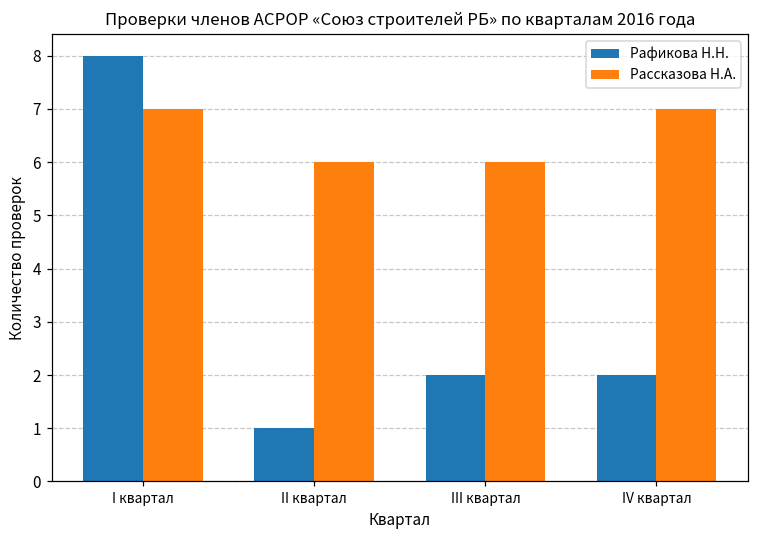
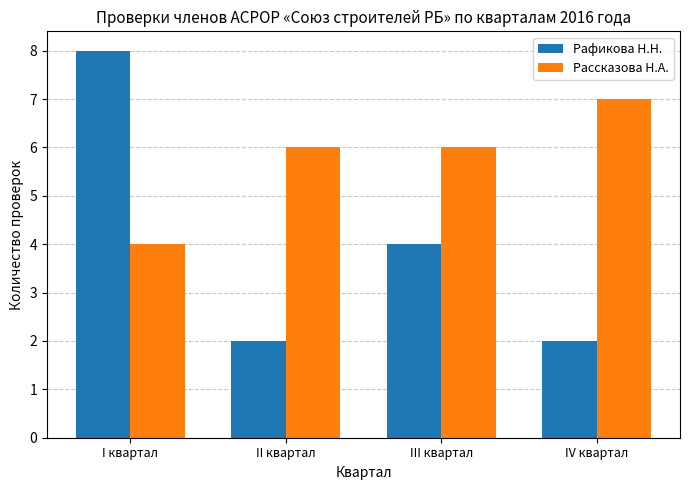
Рассказова Н.А., I квартал: 7 -> 4
Рафикова Н.Н., II квартал: 1 -> 2
Рафикова Н.Н., III квартал: 2 -> 4
